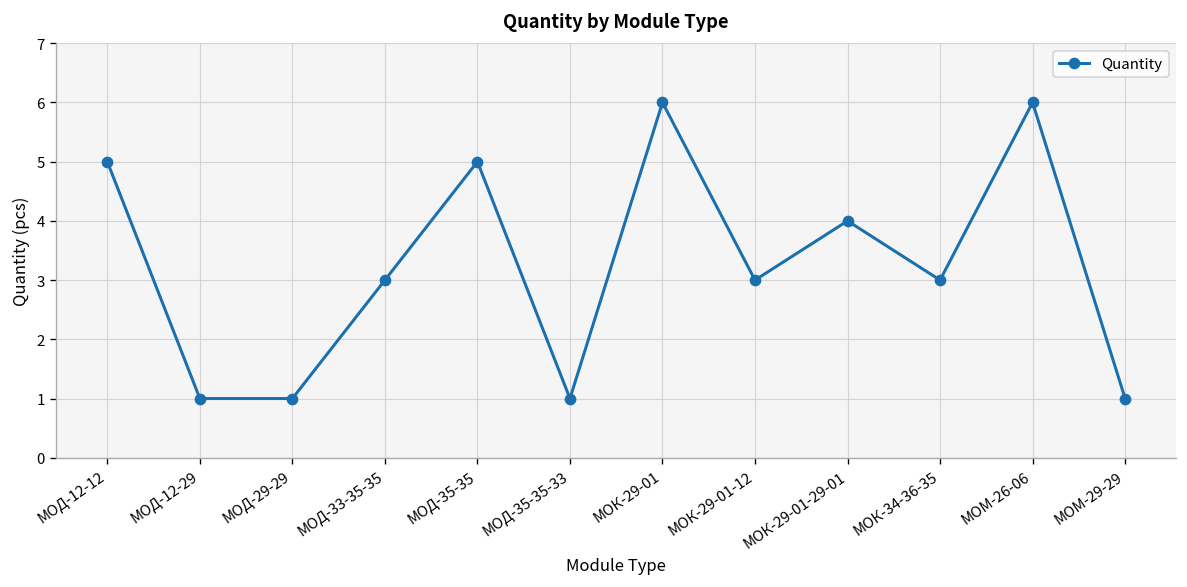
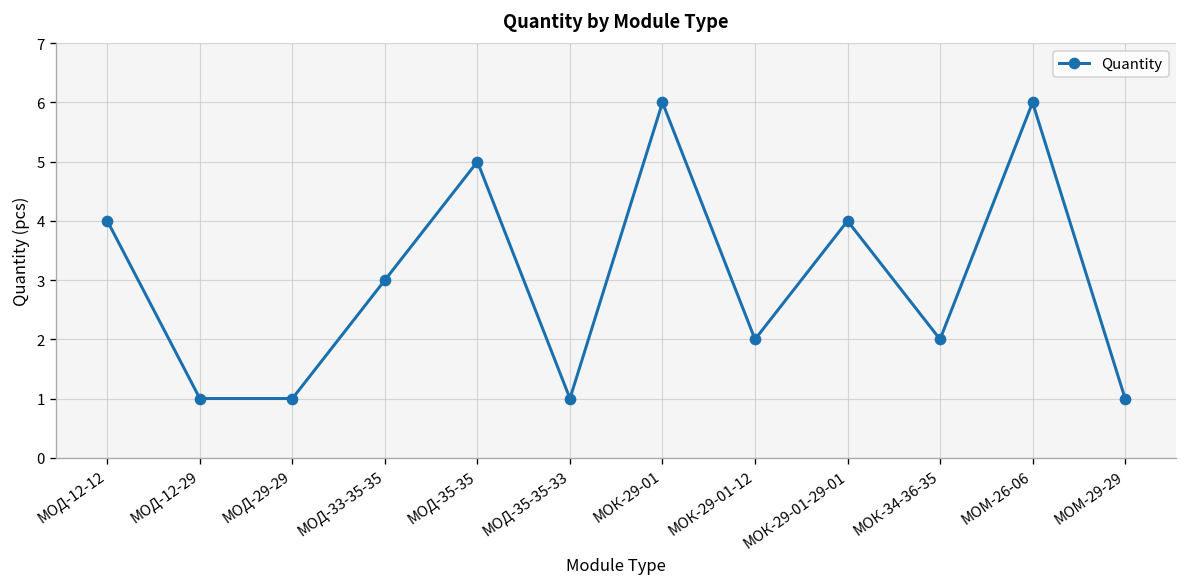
МОД-12-12: 5 -> 4
МОК-29-01-12: 3 -> 2
МОК-34-36-35: 3 -> 2
